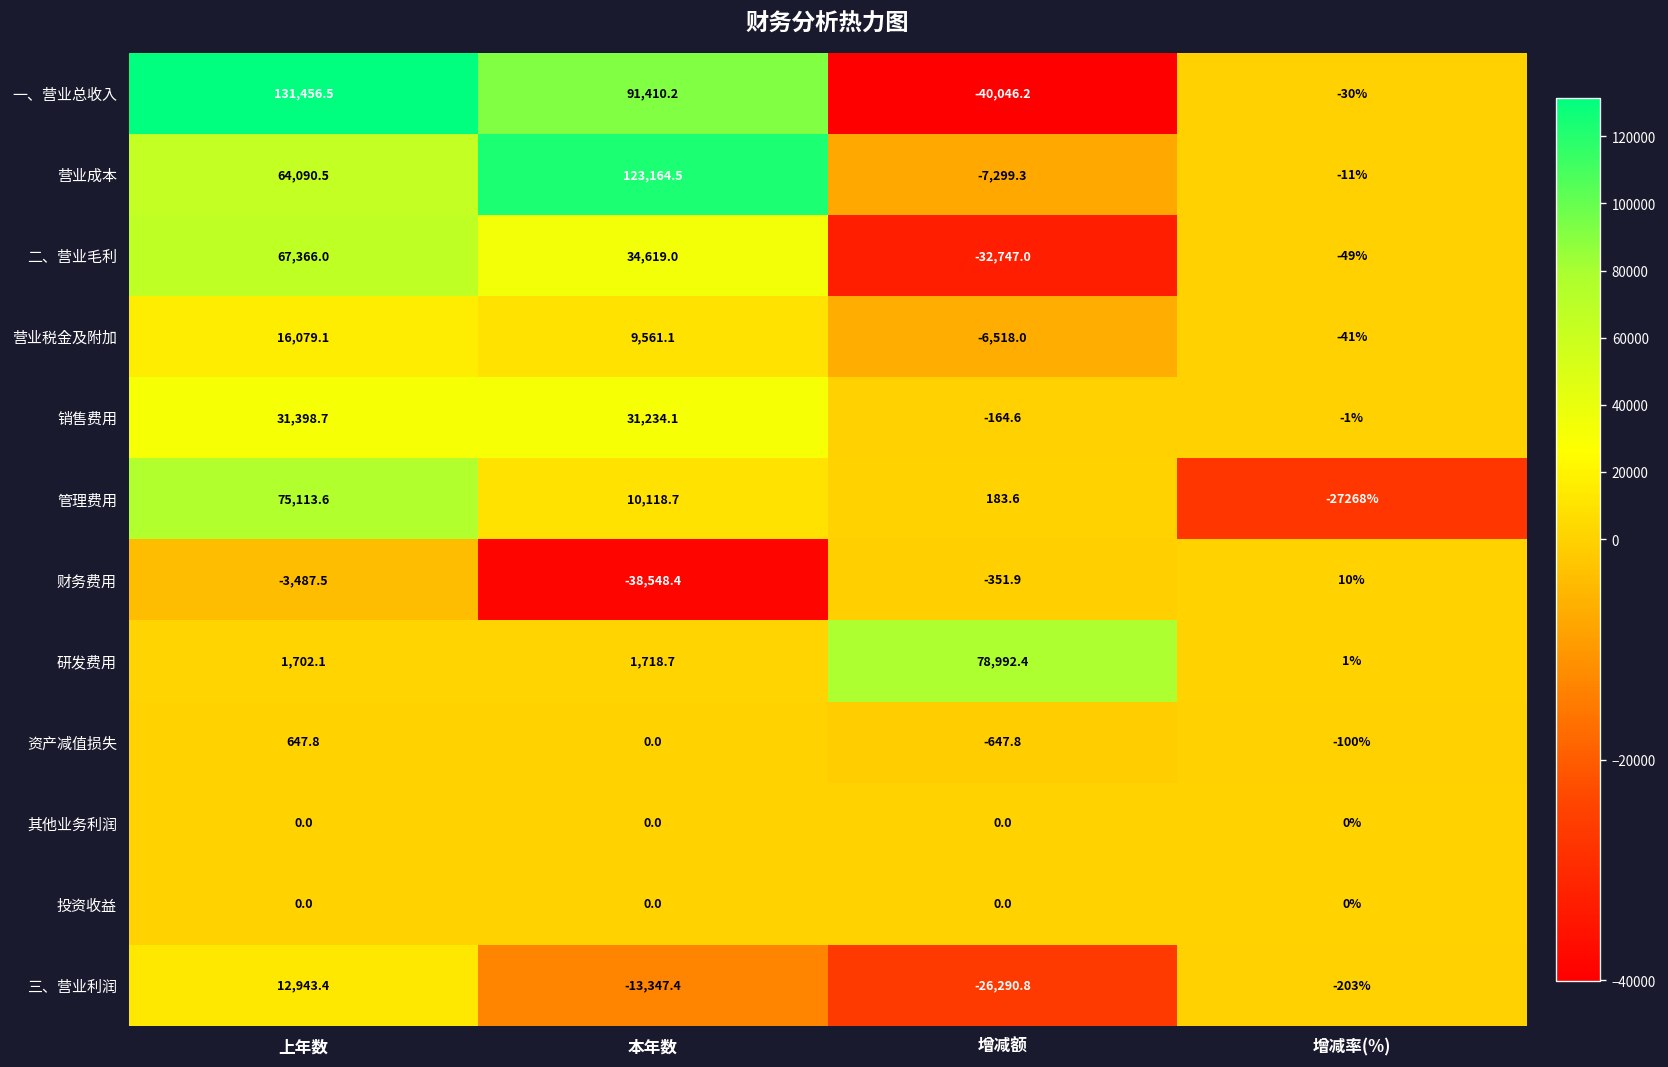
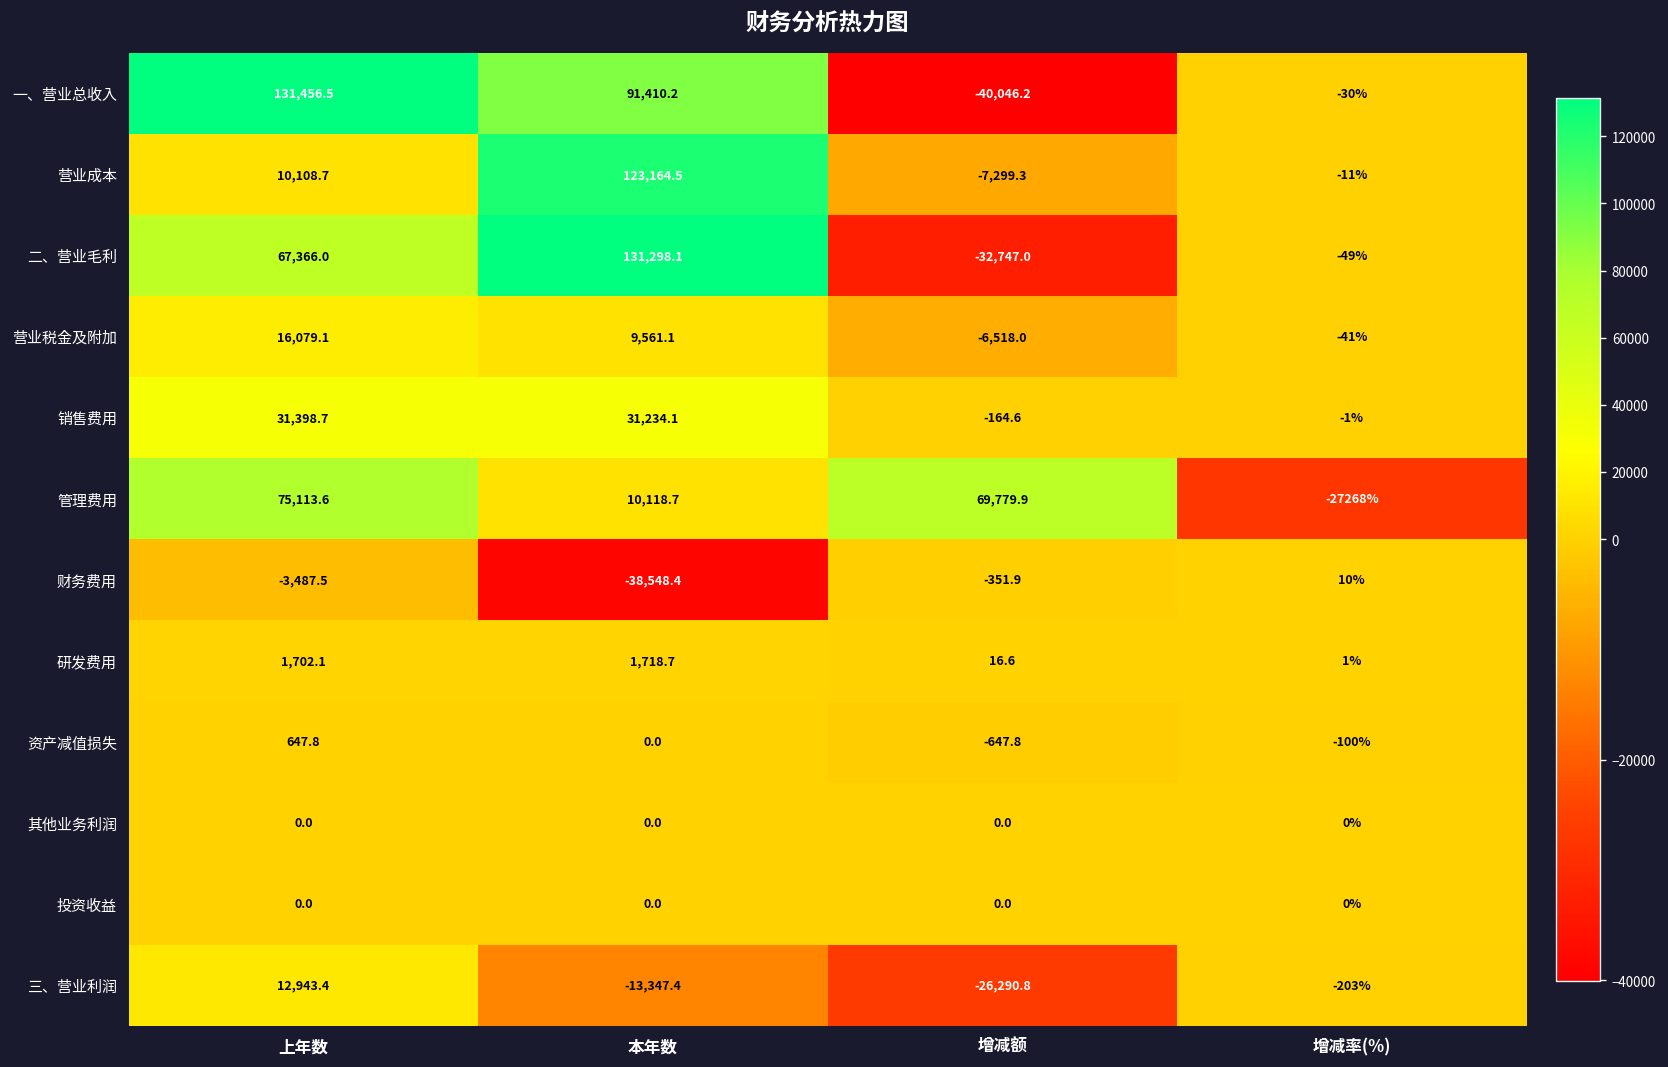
营业成本, 上年数: 64,090.5 -> 10,108.7
二、营业毛利, 本年数: 34,619.0 -> 131,298.1
管理费用, 增减额: 183.6 -> 69,779.9
研发费用, 增减额: 78,992.4 -> 16.6
